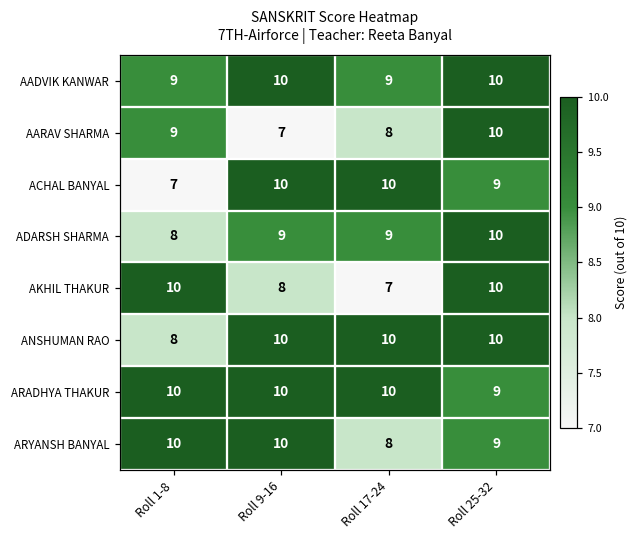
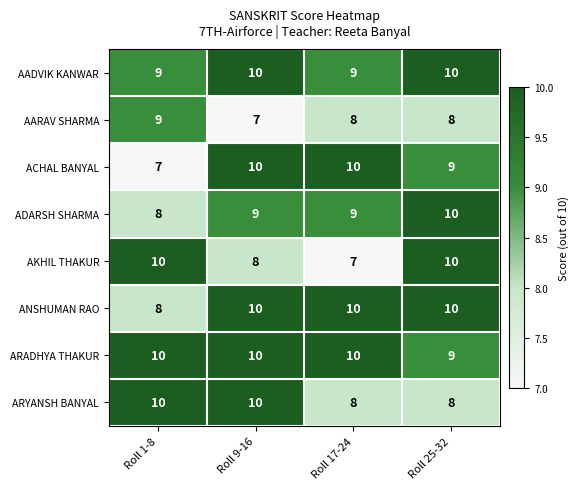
AARAV SHARMA, Roll 25-32: 10 -> 8
ARYANSH BANYAL, Roll 25-32: 9 -> 8
